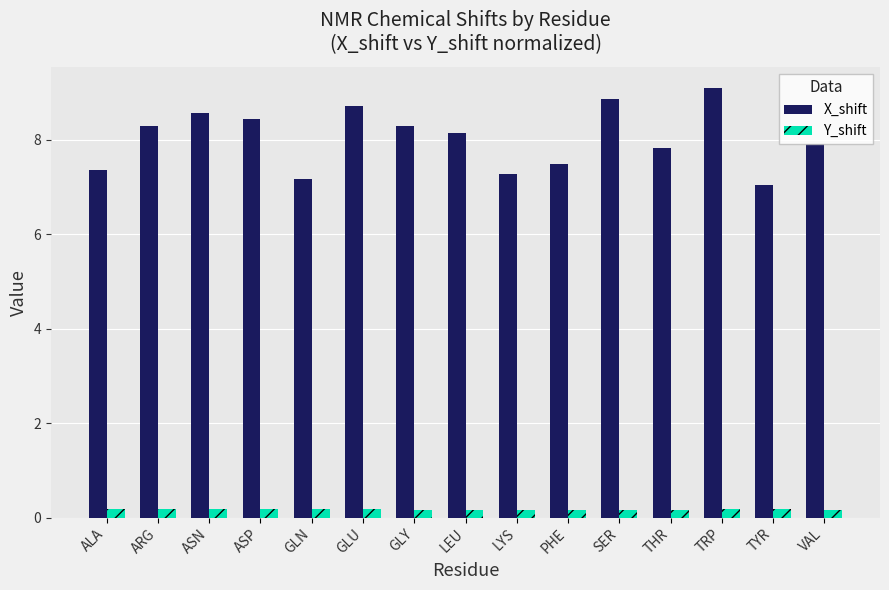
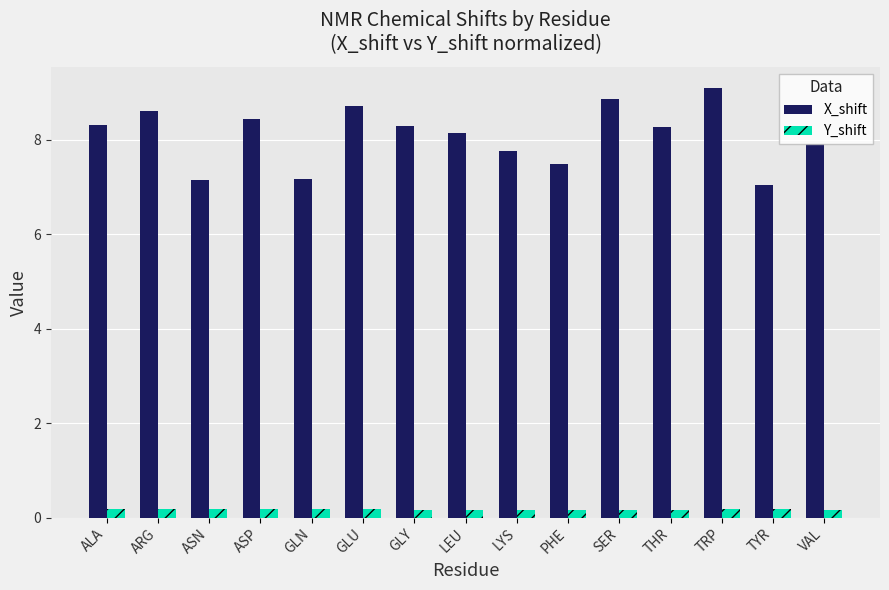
X_shift, ALA: 7.4 -> 8.3
X_shift, ARG: 8.3 -> 8.6
X_shift, ASN: 8.6 -> 7.2
X_shift, LYS: 7.3 -> 7.8
X_shift, THR: 7.8 -> 8.3
